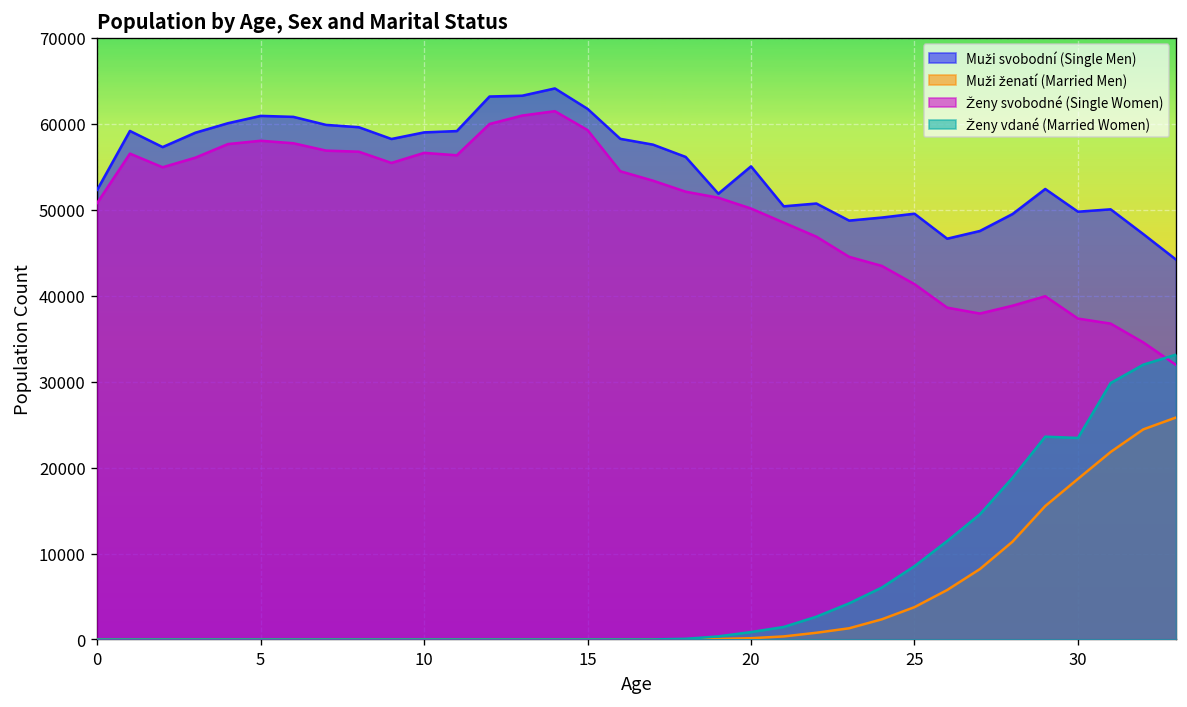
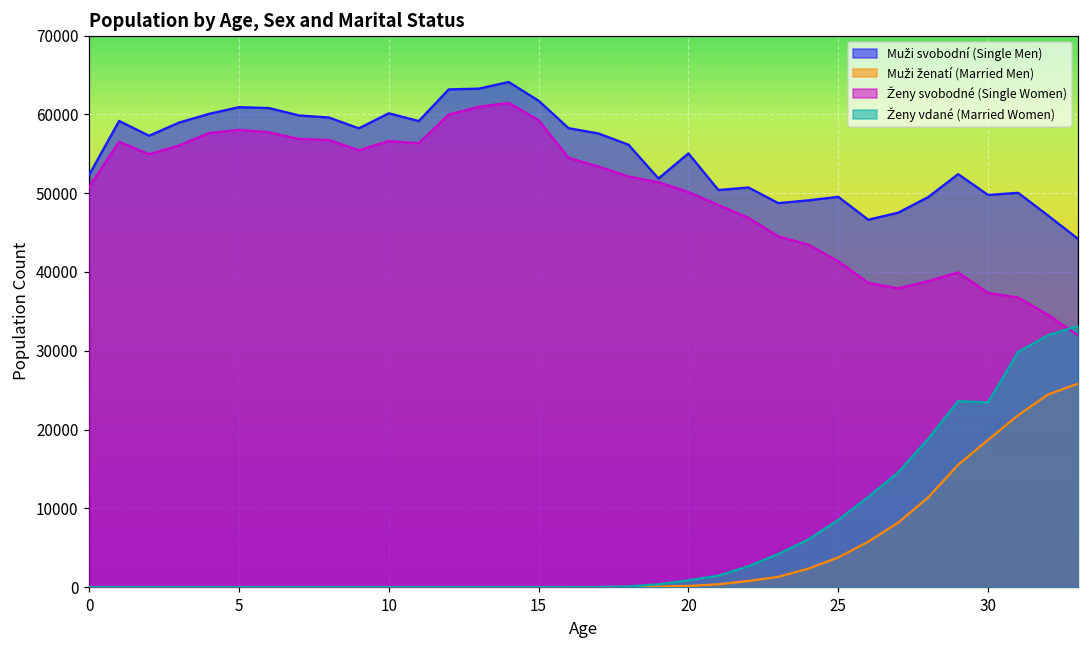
Muži svobodní (Single Men), 10: 59000 -> 60000
